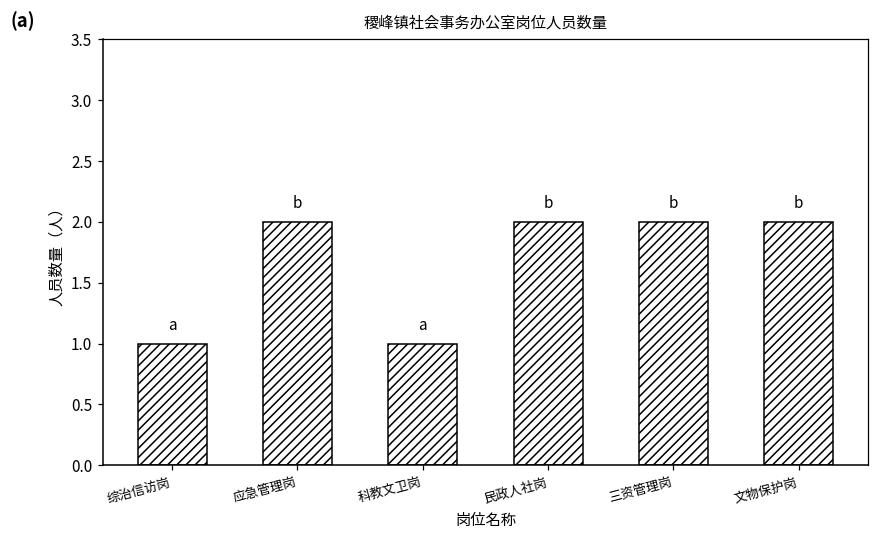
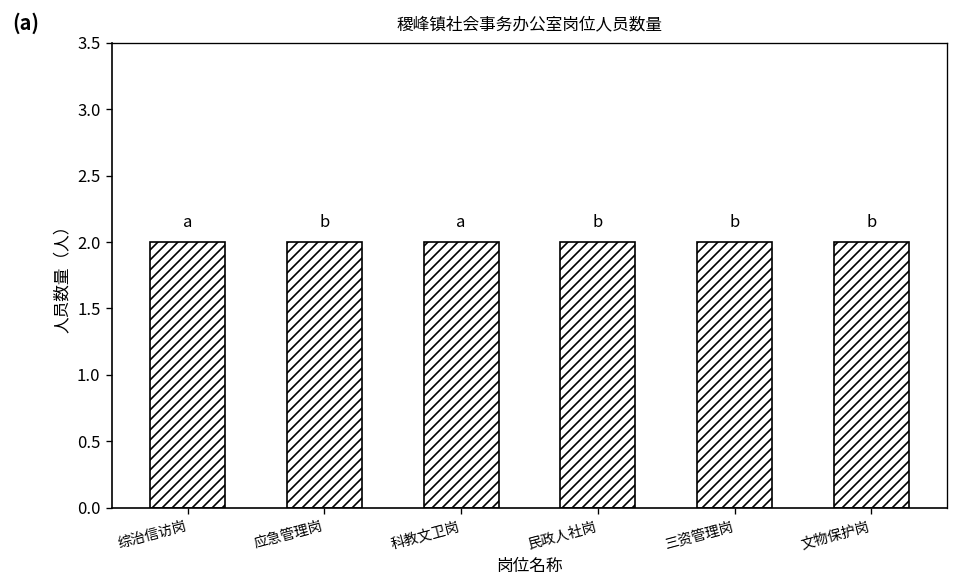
综治信访岗: 1 -> 2
科教文卫岗: 1 -> 2
